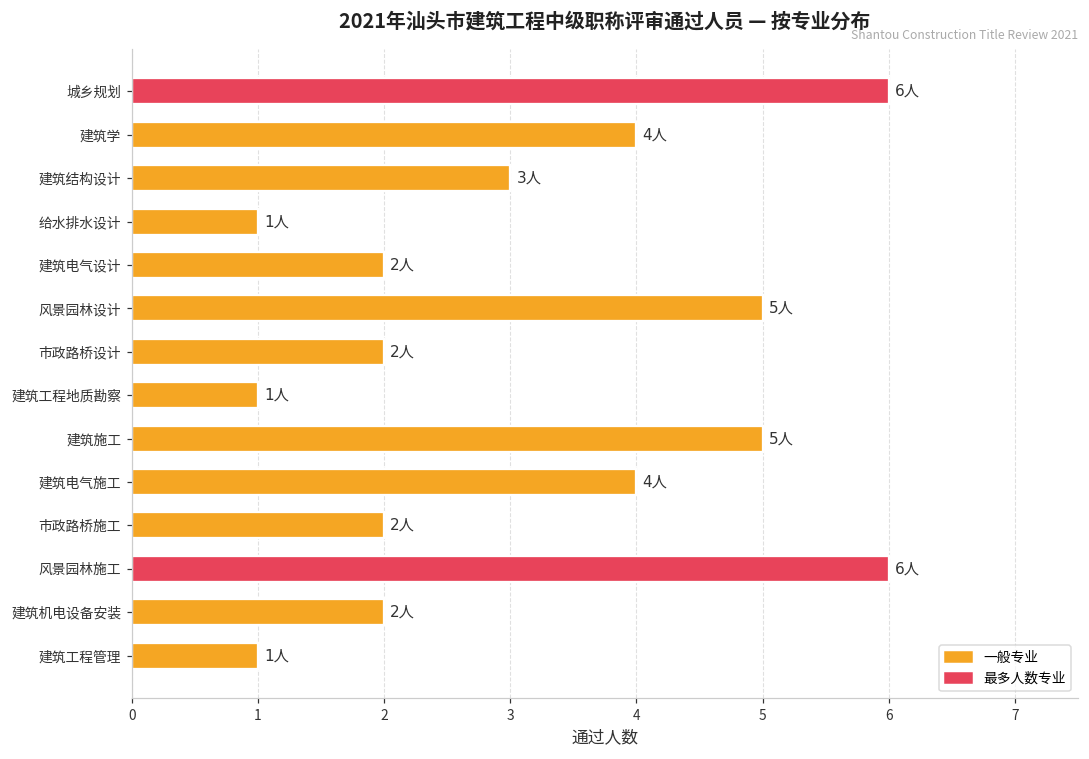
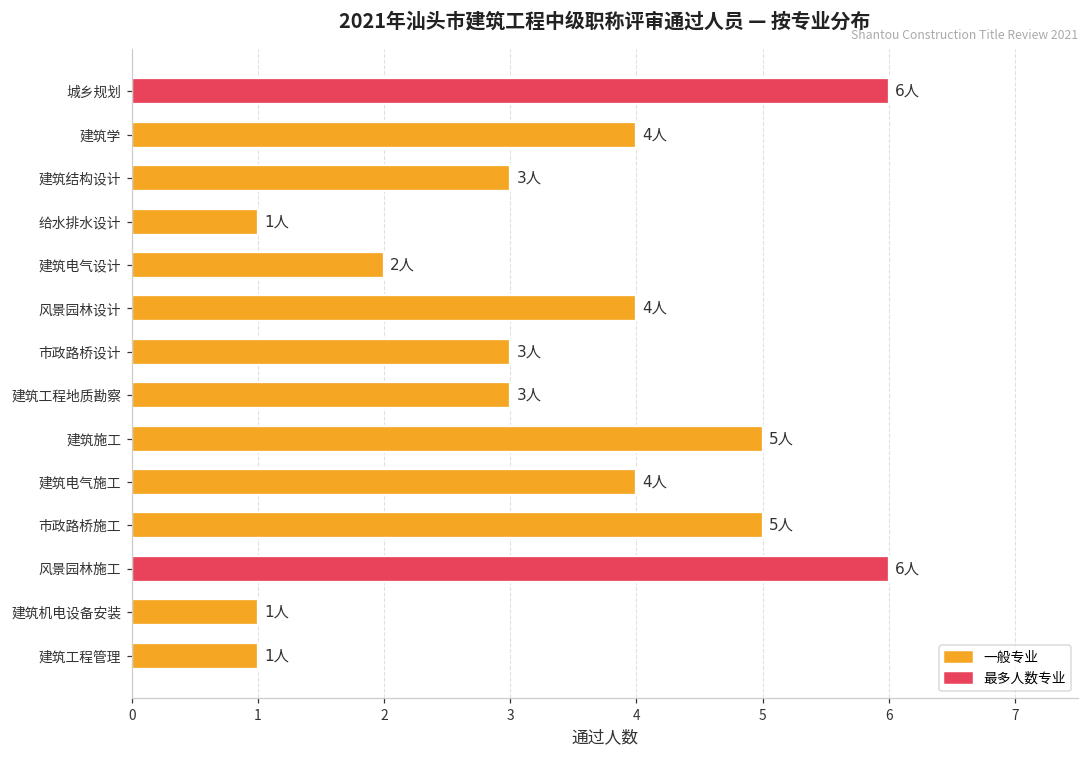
风景园林设计: 5人 -> 4人
市政路桥设计: 2人 -> 3人
建筑工程地质勘察: 1人 -> 3人
市政路桥施工: 2人 -> 5人
建筑机电设备安装: 2人 -> 1人
